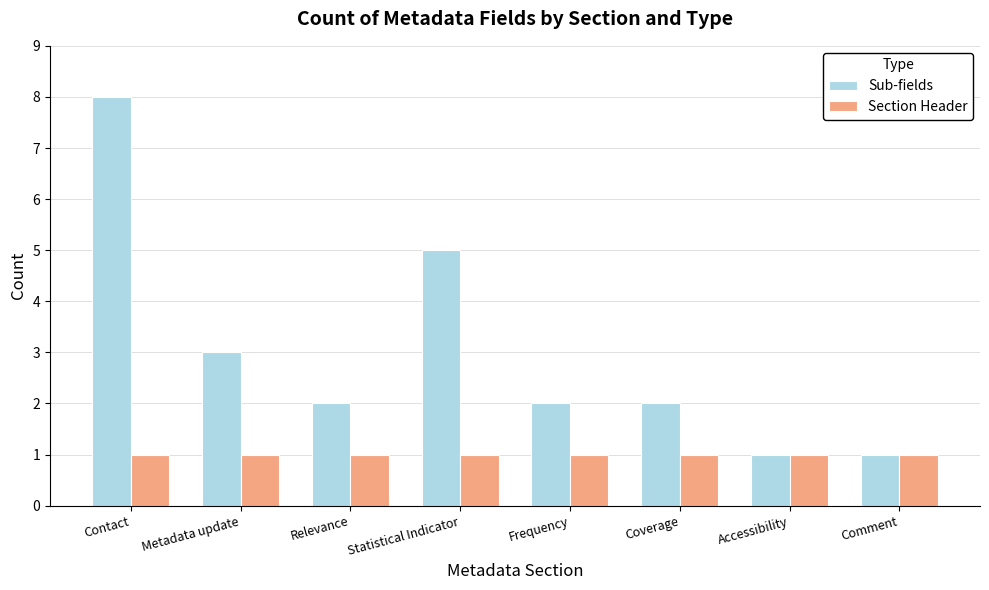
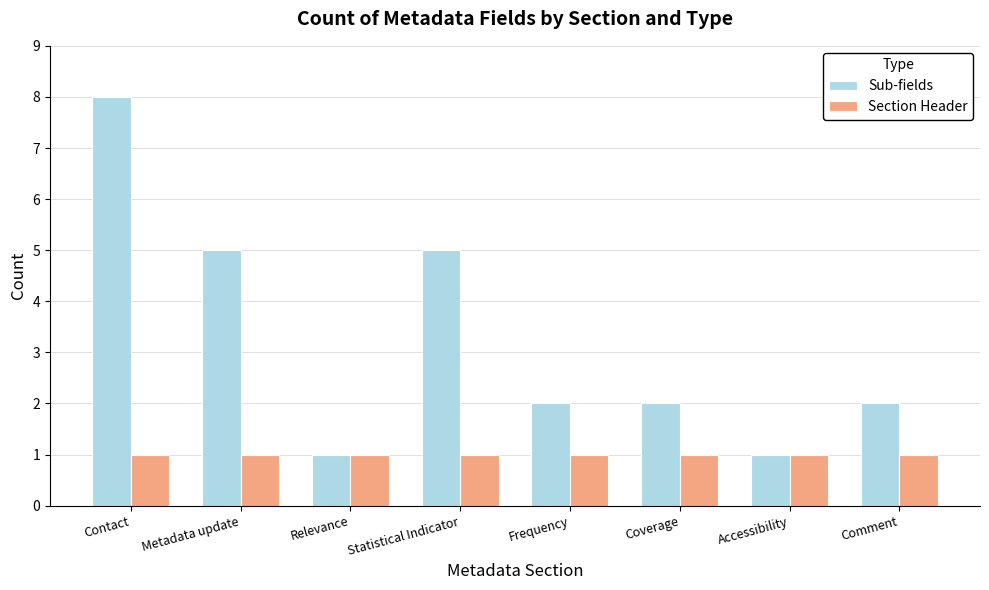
Sub-fields, Metadata update: 3 -> 5
Sub-fields, Relevance: 2 -> 1
Sub-fields, Comment: 1 -> 2
